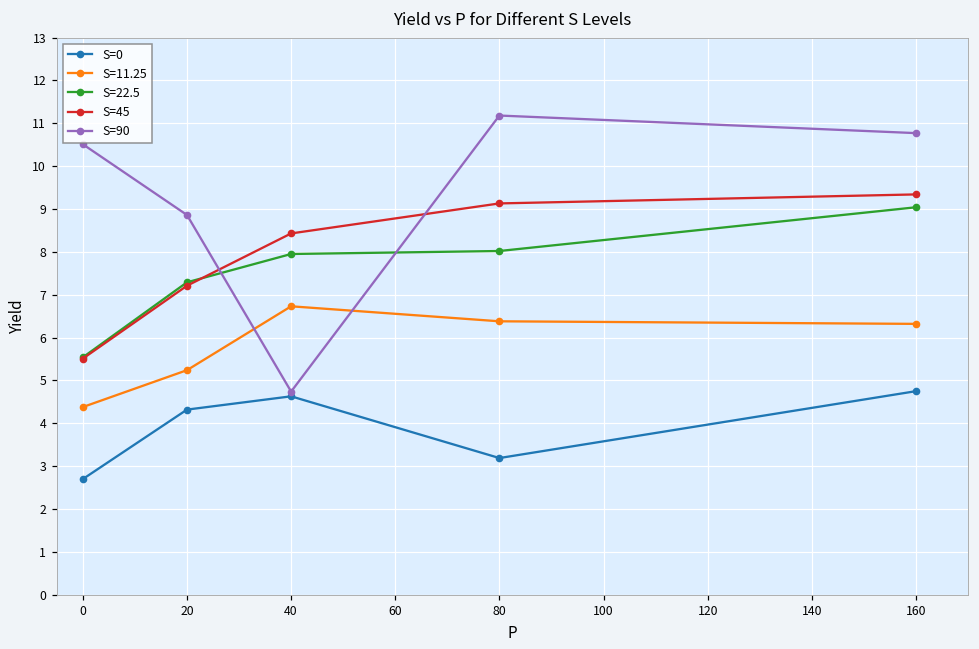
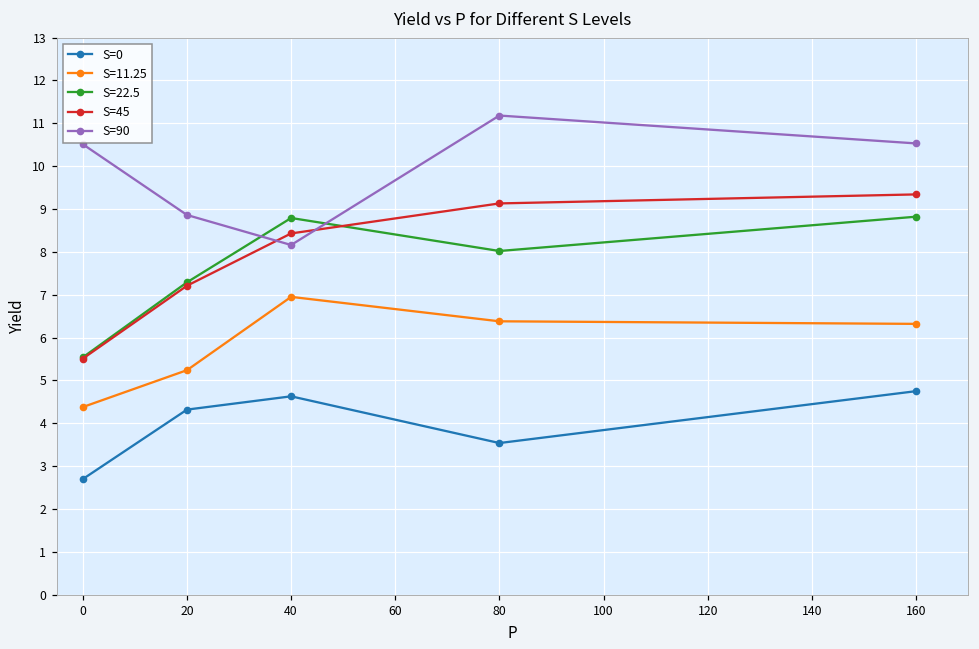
S=11.25, 40: 6.7 -> 7.0
S=22.5, 40: 8.0 -> 8.8
S=90, 40: 4.7 -> 8.2
S=0, 80: 3.2 -> 3.5
S=22.5, 160: 9.0 -> 8.8
S=90, 160: 10.8 -> 10.5
